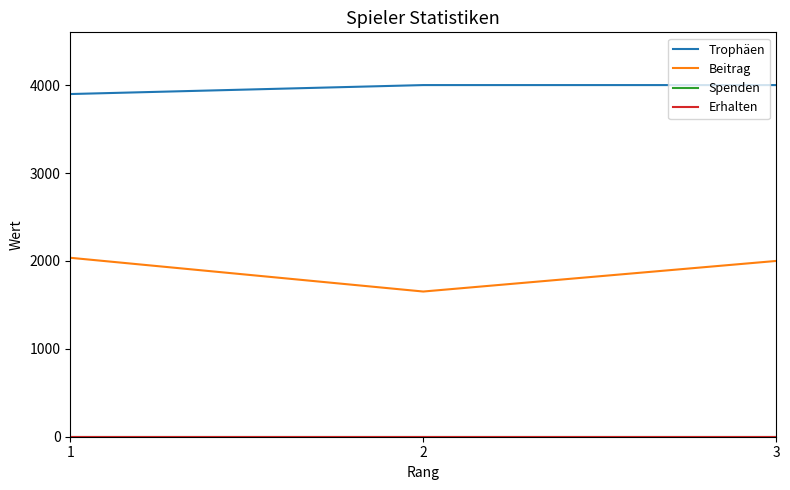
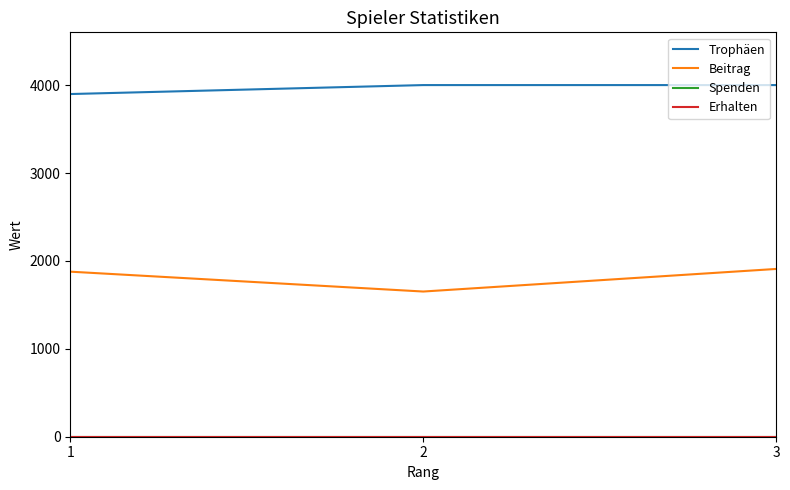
Beitrag, 1: 2000 -> 1900
Beitrag, 3: 2000 -> 1900
